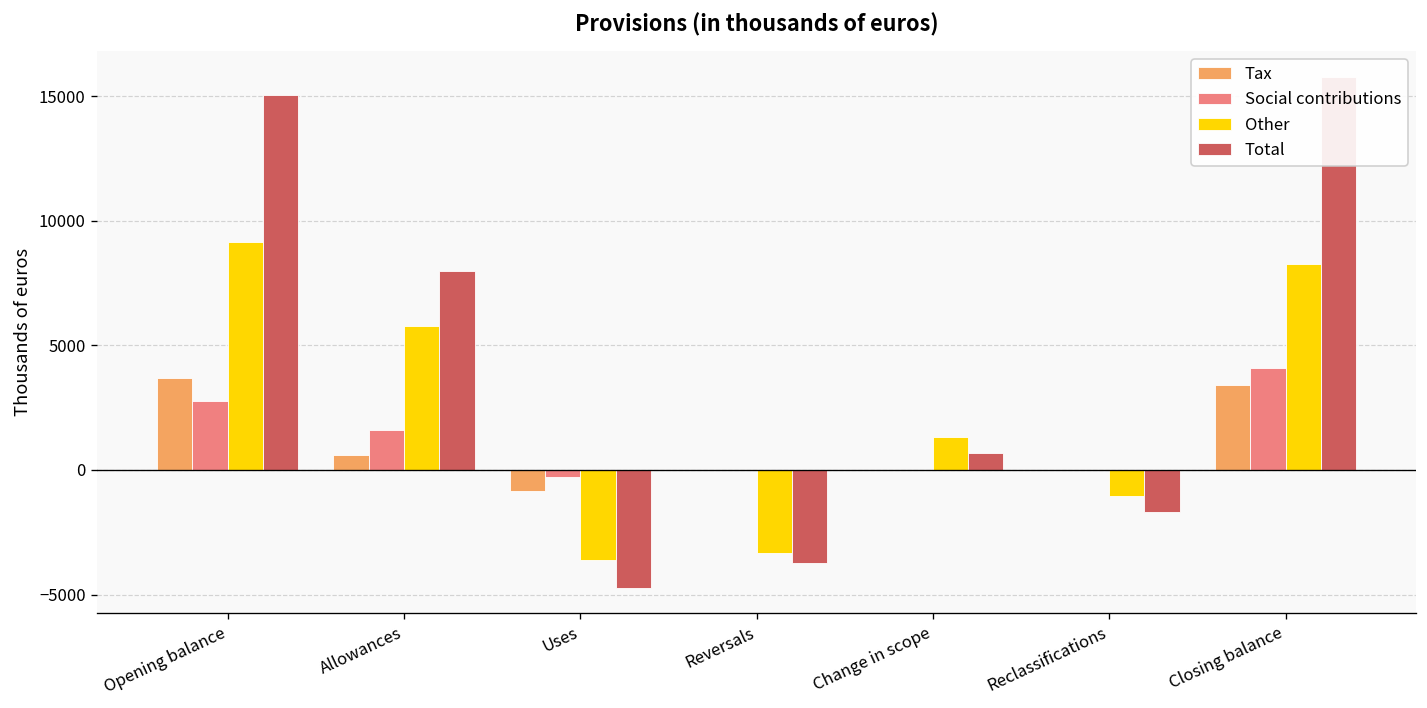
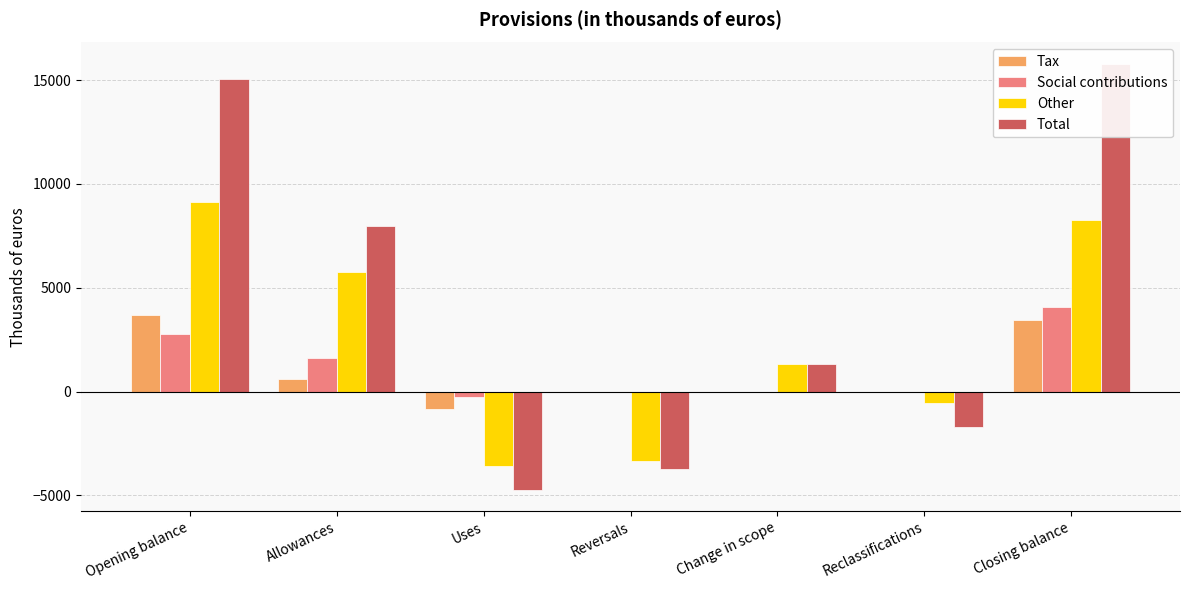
Total, Change in scope: 700 -> 1300
Other, Reclassifications: -1000 -> -500
